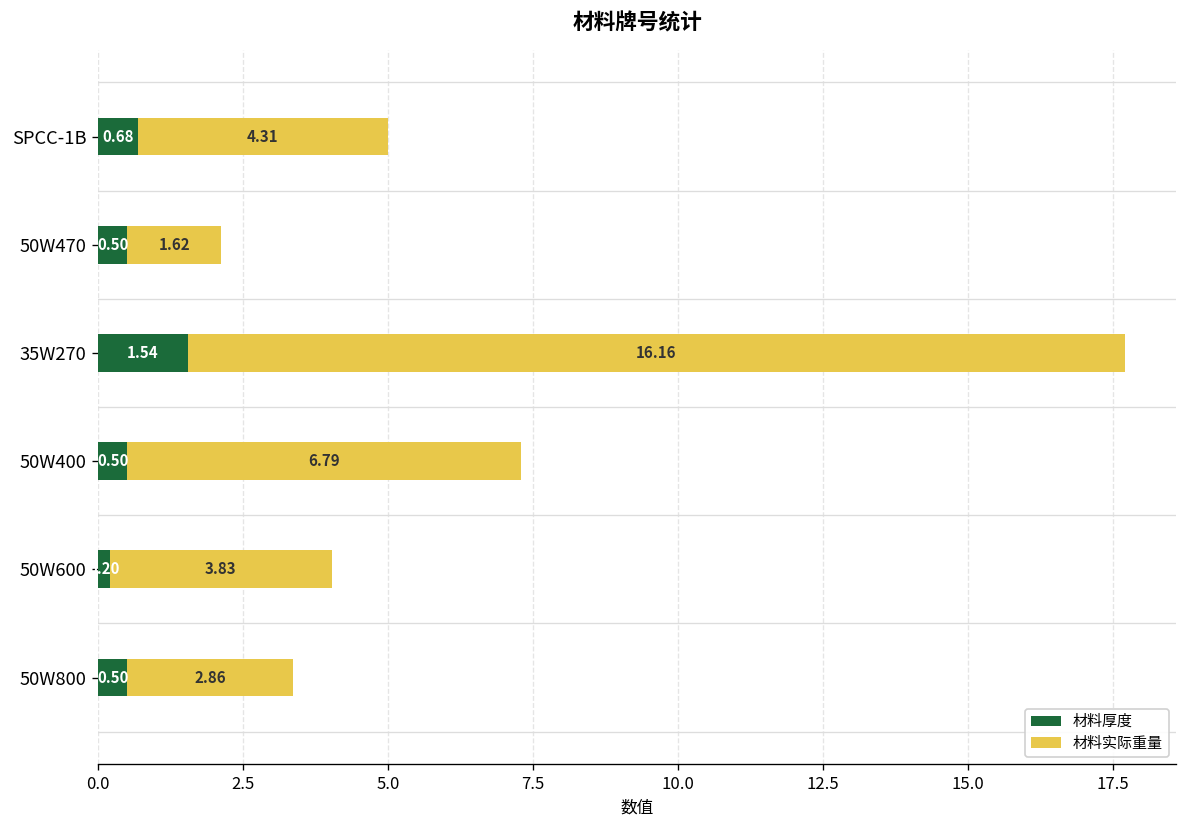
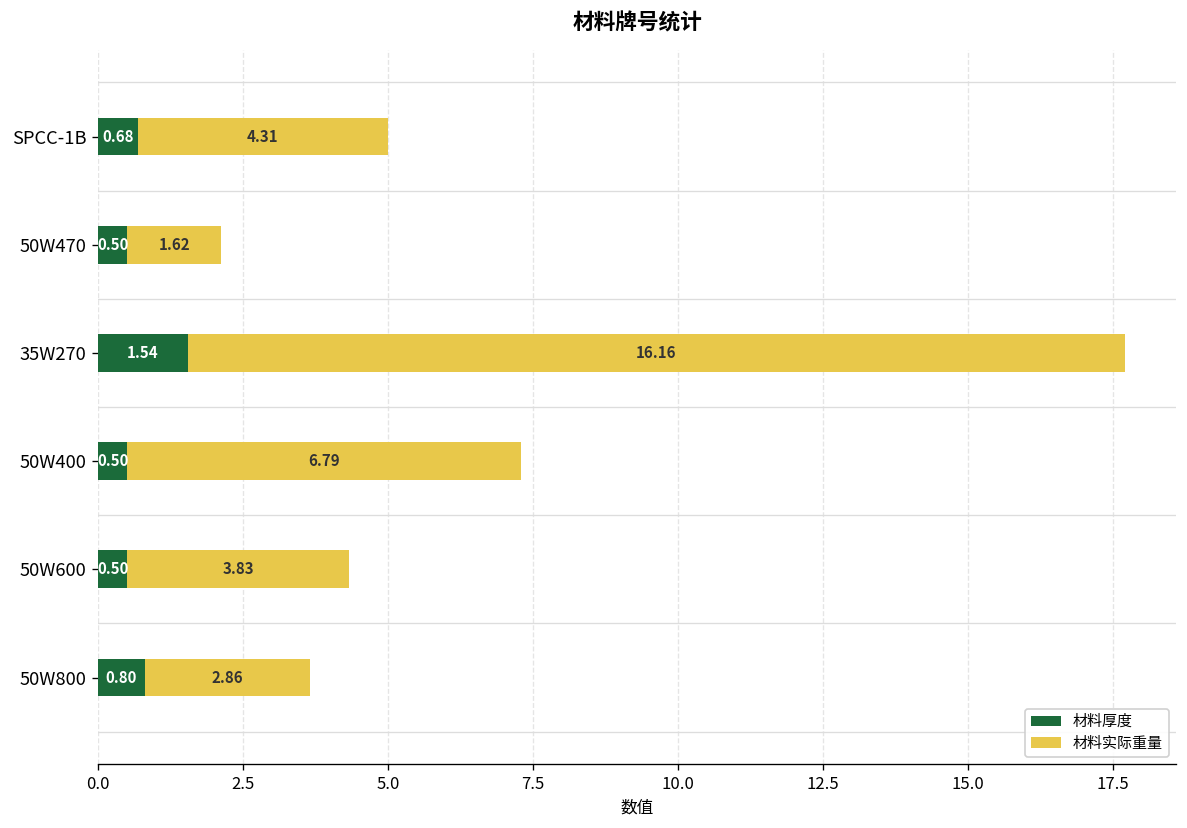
材料厚度, 50W600: 0.20 -> 0.50
材料厚度, 50W800: 0.50 -> 0.80
